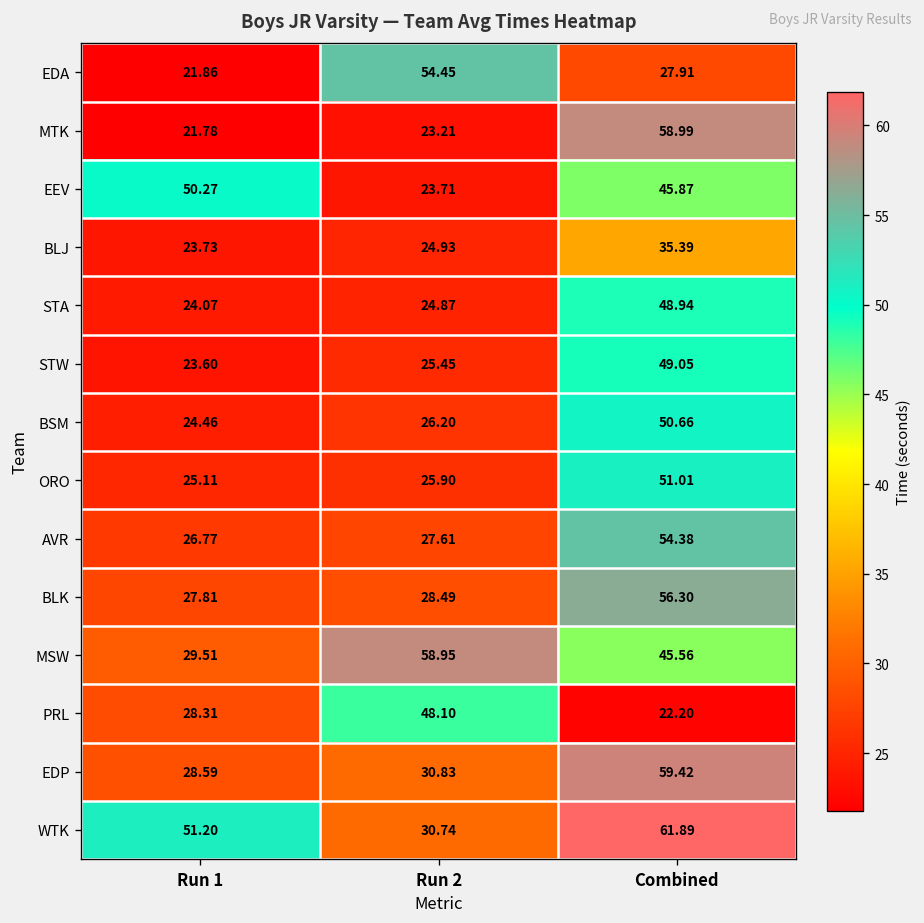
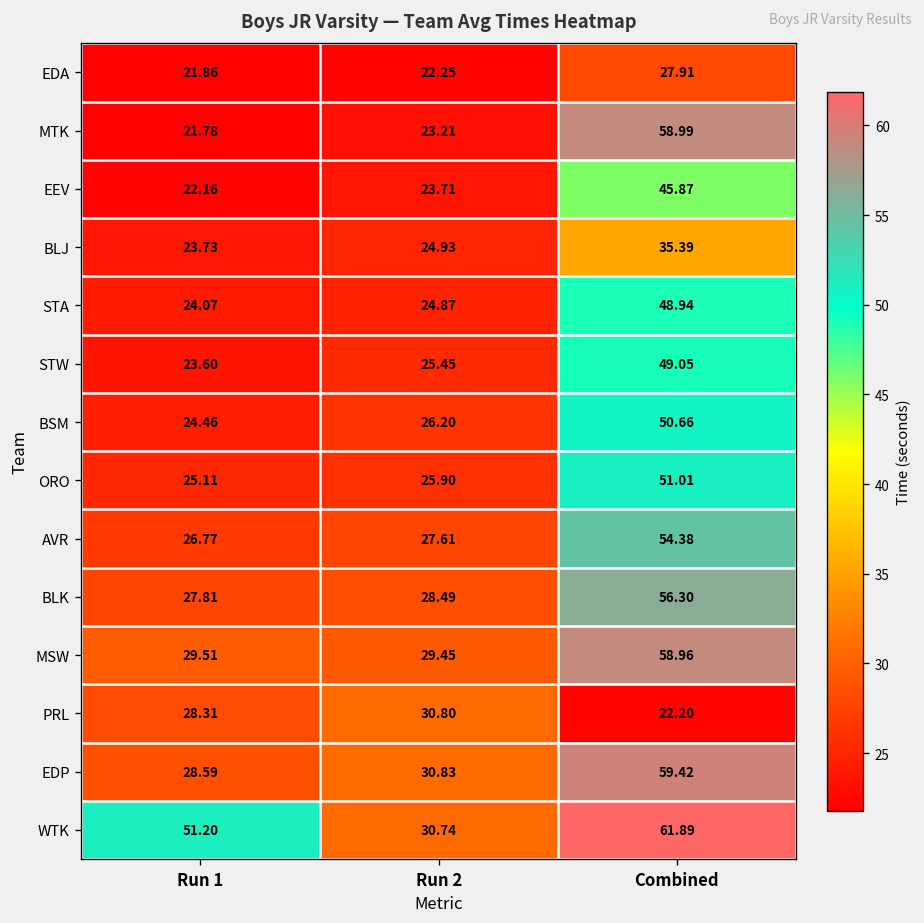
EDA, Run 2: 54.45 -> 22.25
EEV, Run 1: 50.27 -> 22.16
MSW, Run 2: 58.95 -> 29.45
MSW, Combined: 45.56 -> 58.96
PRL, Run 2: 48.10 -> 30.80
